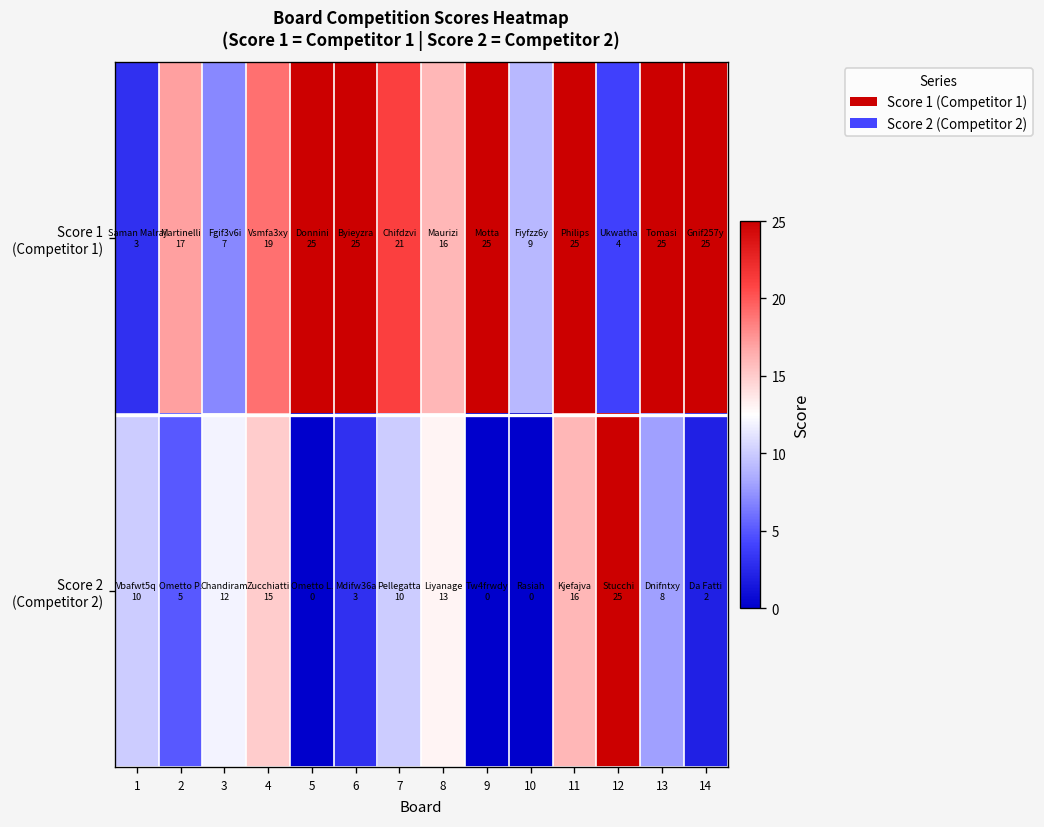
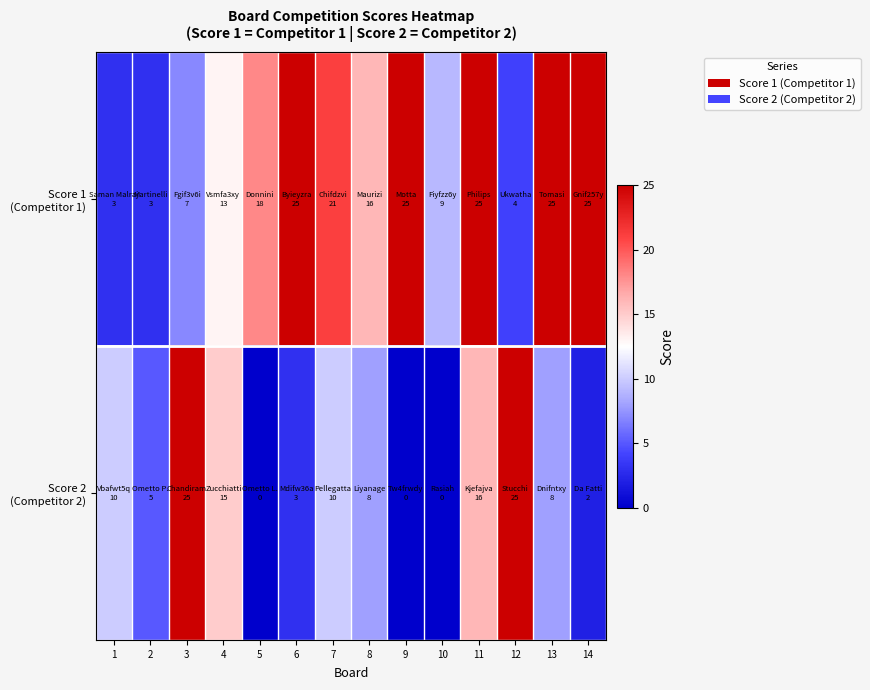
Score 1 (Competitor 1), 2: 17 -> 3
Score 1 (Competitor 1), 4: 19 -> 13
Score 1 (Competitor 1), 5: 25 -> 18
Score 2 (Competitor 2), 3: 12 -> 25
Score 2 (Competitor 2), 8: 13 -> 8
